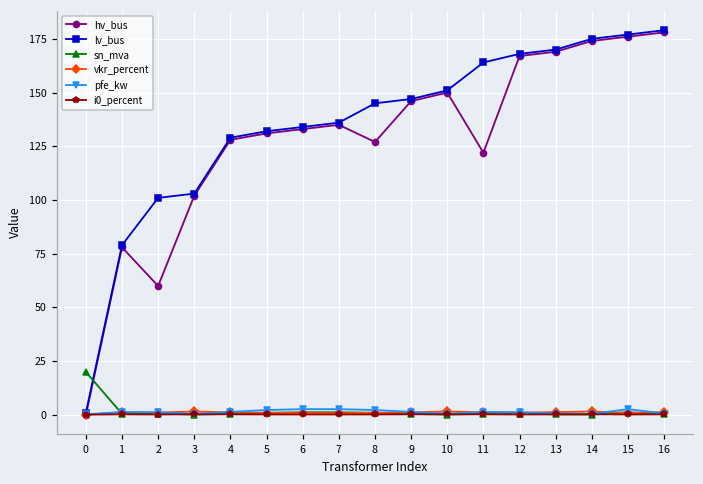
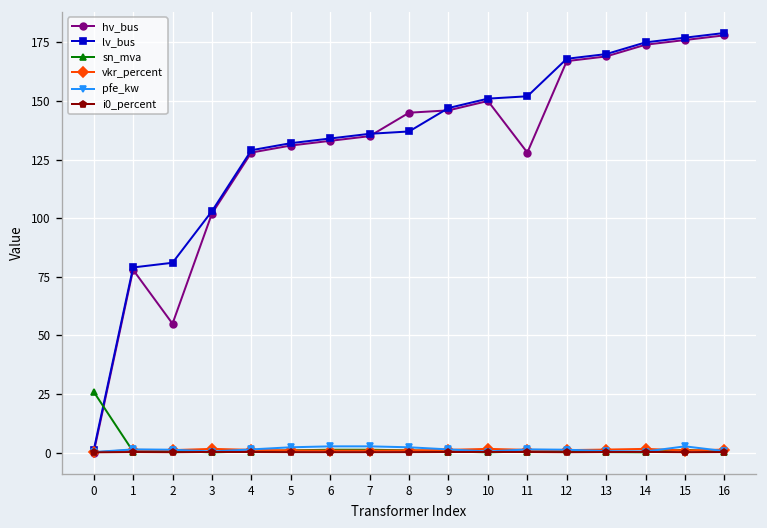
sn_mva, 0: 20 -> 26
hv_bus, 2: 60 -> 55
lv_bus, 2: 101 -> 81
hv_bus, 8: 127 -> 145
lv_bus, 8: 145 -> 137
hv_bus, 11: 122 -> 128
lv_bus, 11: 164 -> 152
